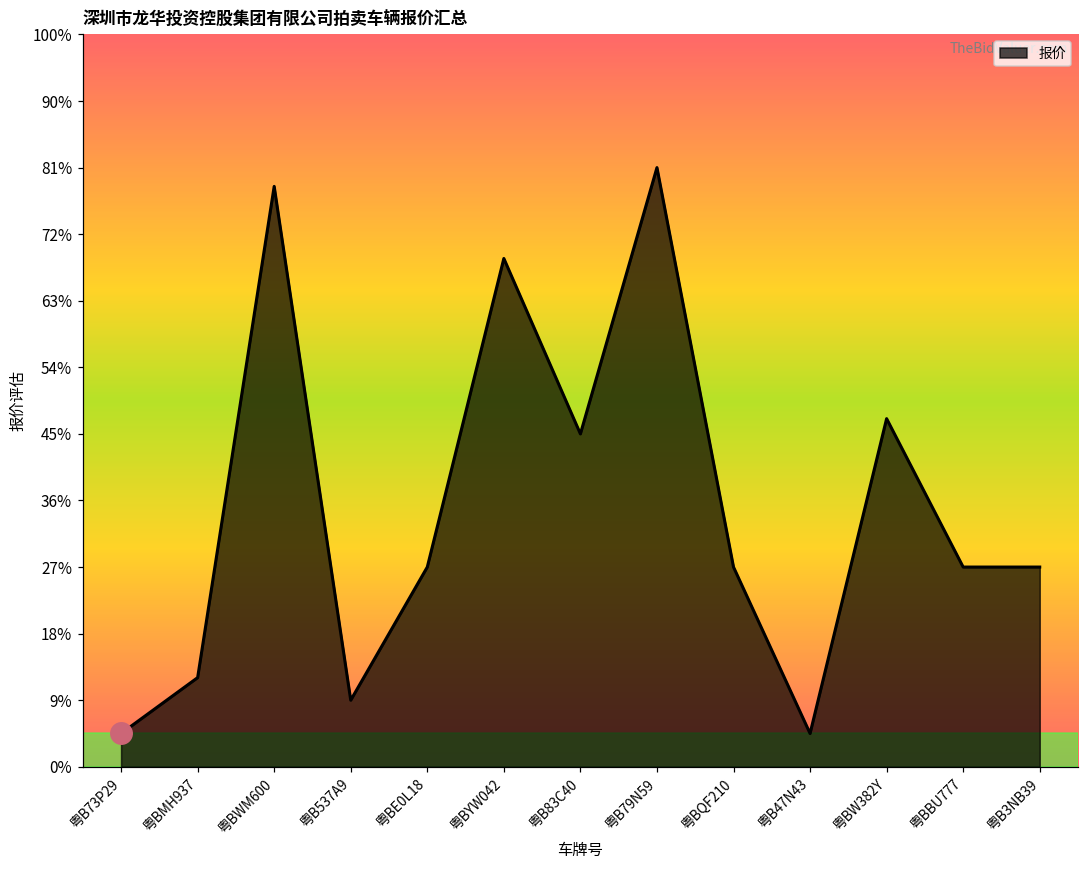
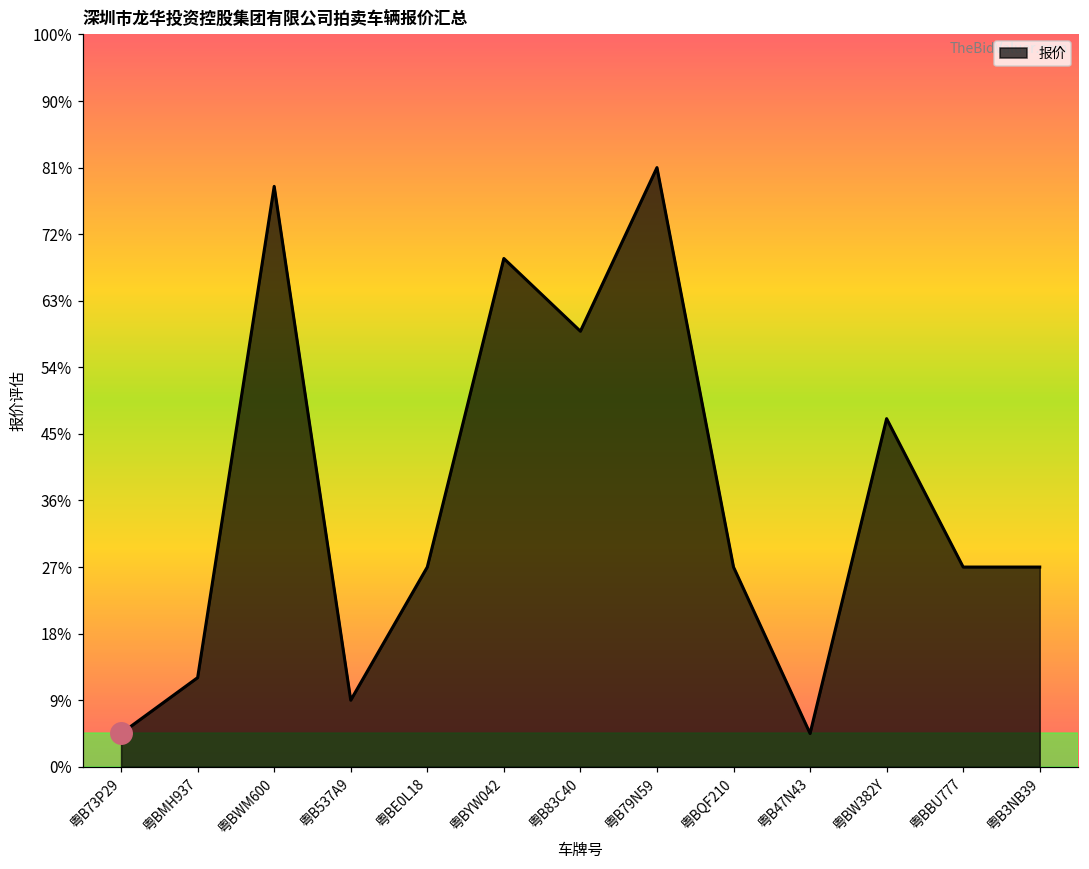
报价, 粤B83C40: 45% -> 59%
